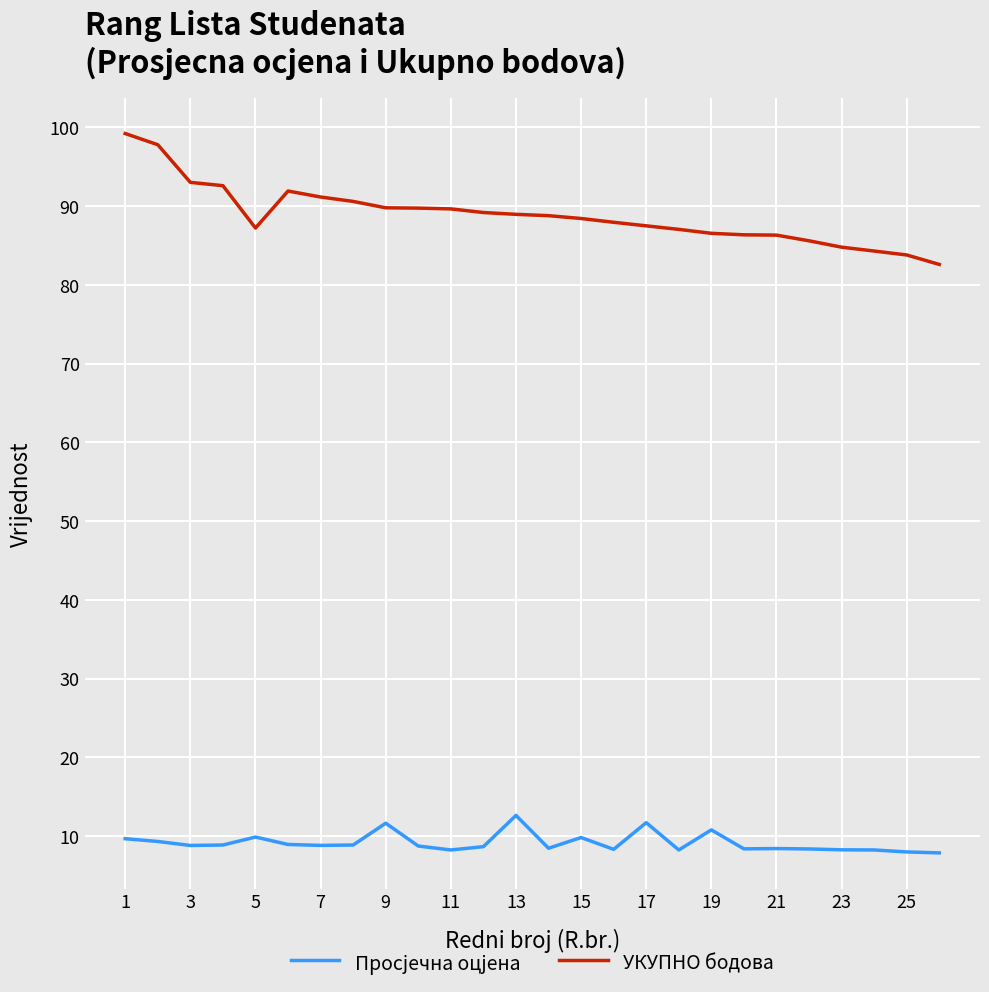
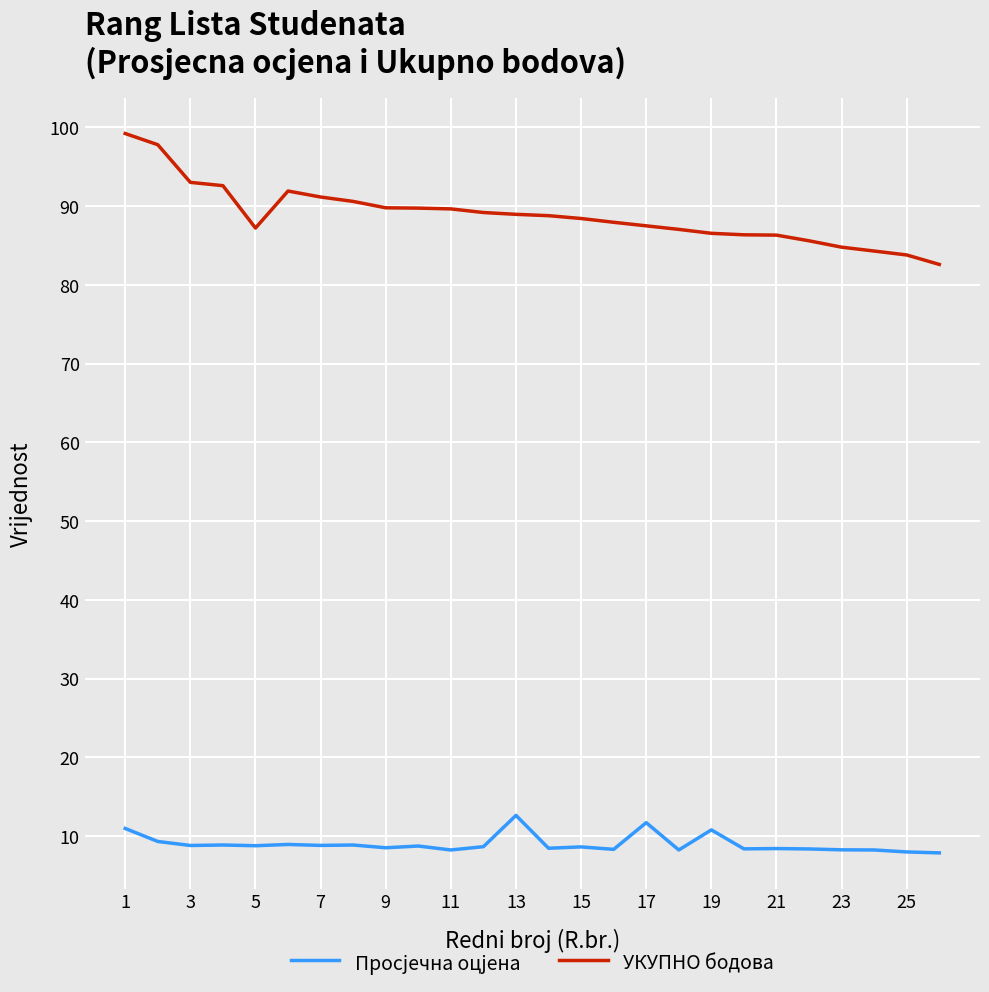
Просјечна оцјена, 1: 10 -> 11
Просјечна оцјена, 5: 10 -> 9
Просјечна оцјена, 9: 12 -> 9
Просјечна оцјена, 15: 10 -> 9
